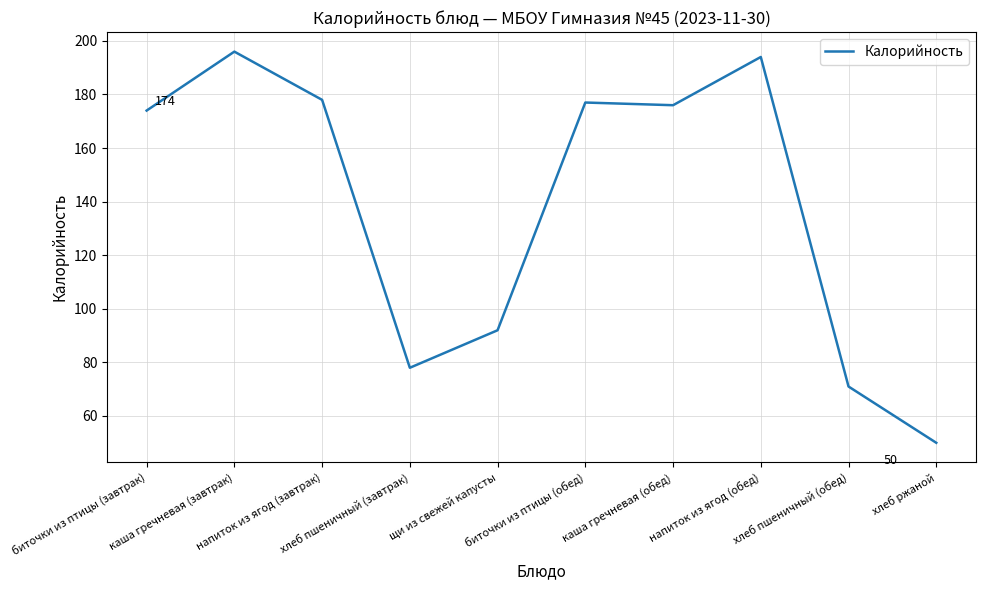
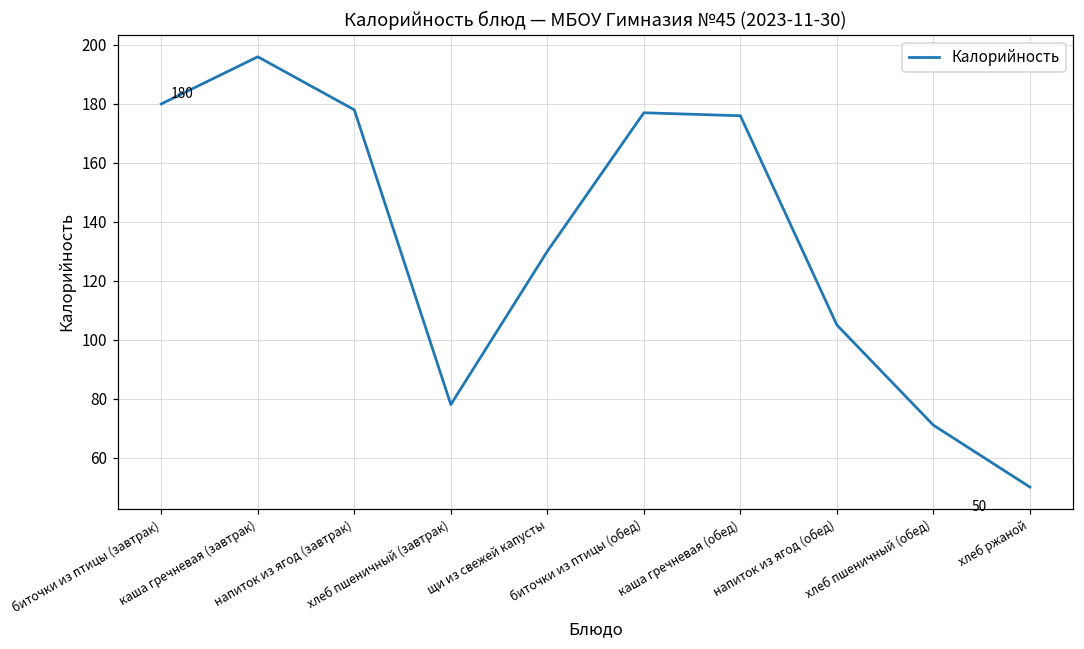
биточки из птицы (завтрак): 174 -> 180
щи из свежей капусты: 92 -> 130
напиток из ягод (обед): 194 -> 105
